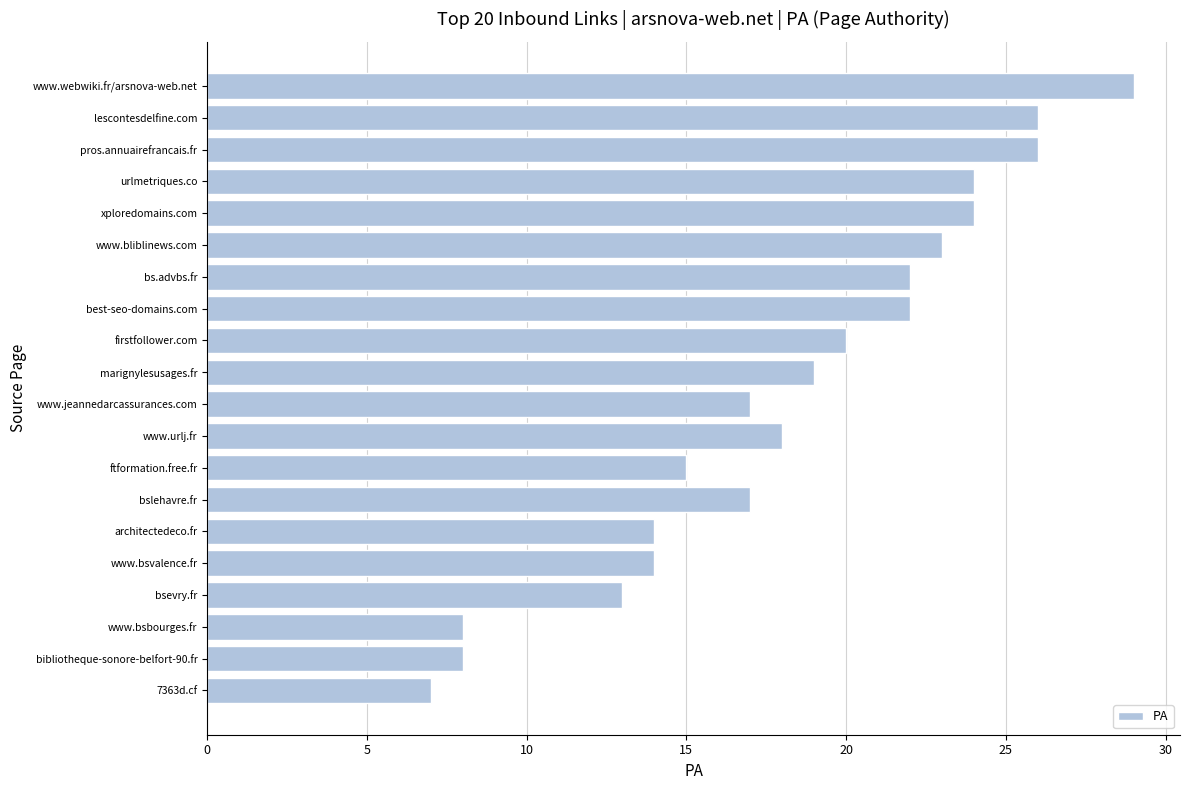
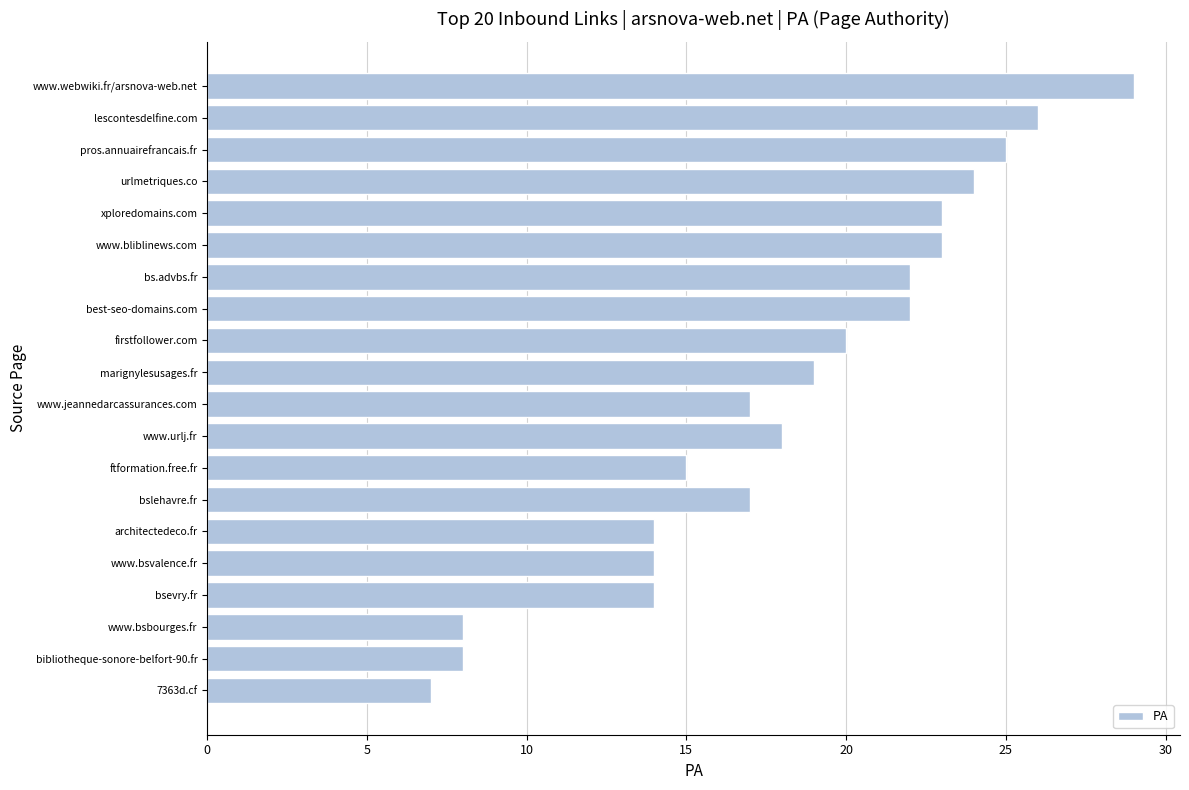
pros.annuairefrancais.fr: 26 -> 25
xploredomains.com: 24 -> 23
bsevry.fr: 13 -> 14
